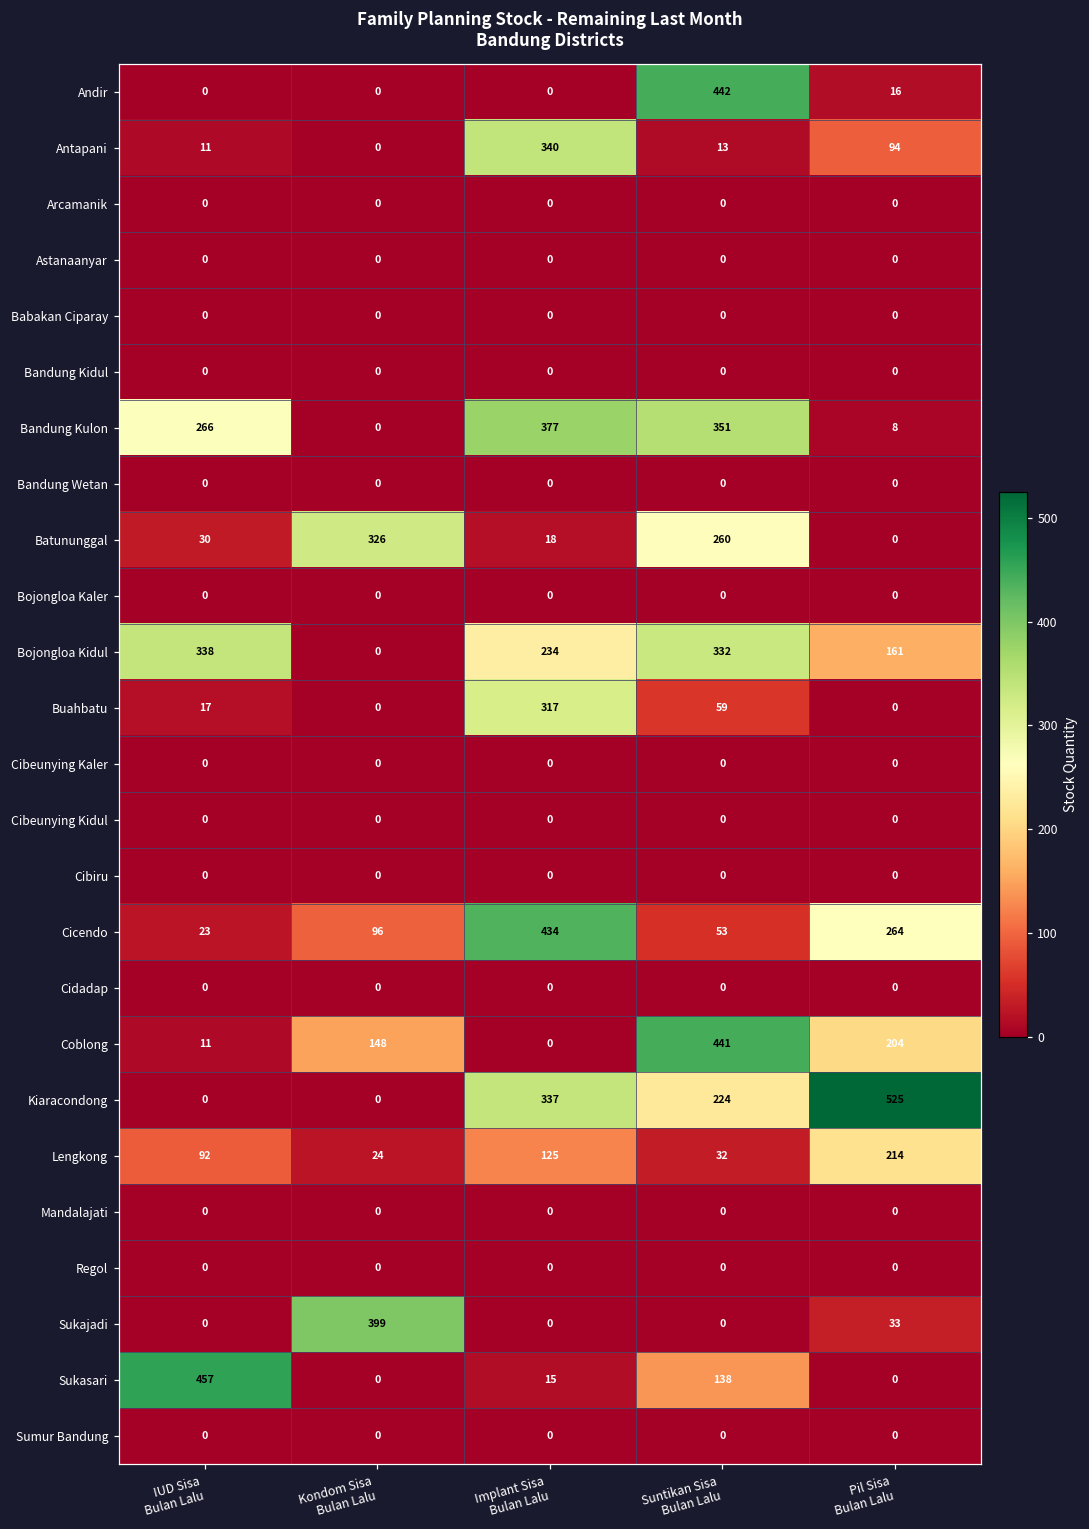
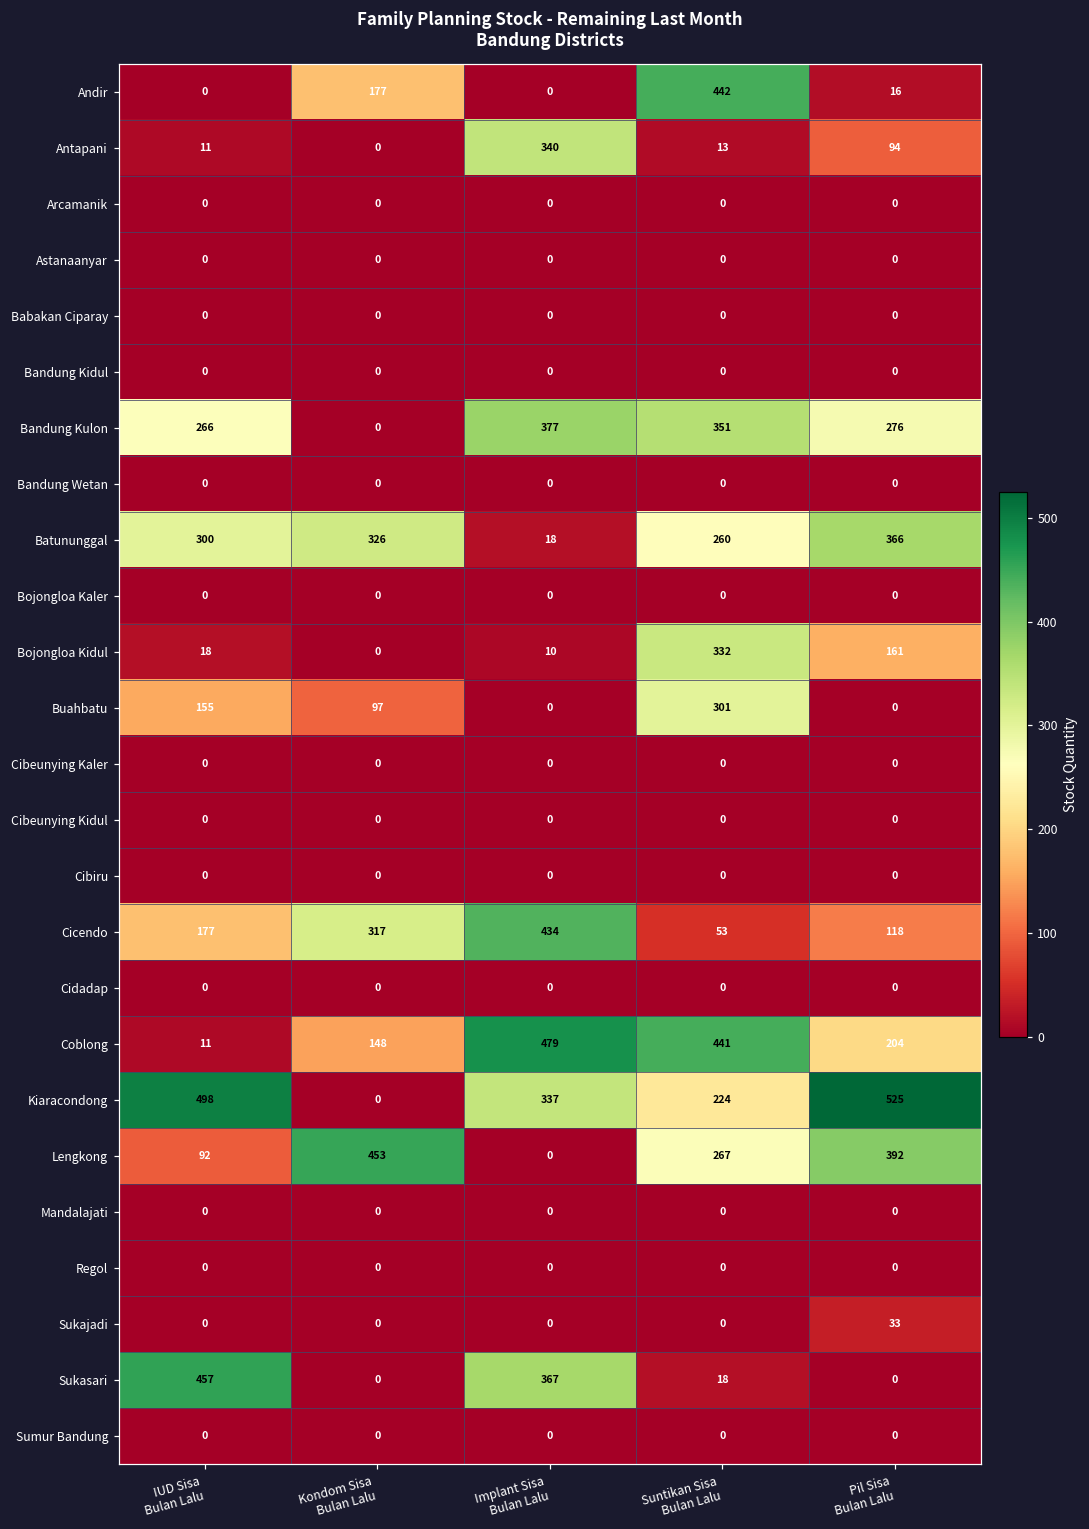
Andir, Kondom Sisa Bulan Lalu: 0 -> 177
Bandung Kulon, Pil Sisa Bulan Lalu: 8 -> 276
Batununggal, IUD Sisa Bulan Lalu: 30 -> 300
Batununggal, Pil Sisa Bulan Lalu: 0 -> 366
Bojongloa Kidul, IUD Sisa Bulan Lalu: 338 -> 18
Bojongloa Kidul, Implant Sisa Bulan Lalu: 234 -> 10
Buahbatu, IUD Sisa Bulan Lalu: 17 -> 155
Buahbatu, Kondom Sisa Bulan Lalu: 0 -> 97
Buahbatu, Implant Sisa Bulan Lalu: 317 -> 0
Buahbatu, Suntikan Sisa Bulan Lalu: 59 -> 301
Cicendo, IUD Sisa Bulan Lalu: 23 -> 177
Cicendo, Kondom Sisa Bulan Lalu: 96 -> 317
Cicendo, Pil Sisa Bulan Lalu: 264 -> 118
Coblong, Implant Sisa Bulan Lalu: 0 -> 479
Kiaracondong, IUD Sisa Bulan Lalu: 0 -> 498
Lengkong, Kondom Sisa Bulan Lalu: 24 -> 453
Lengkong, Implant Sisa Bulan Lalu: 125 -> 0
Lengkong, Suntikan Sisa Bulan Lalu: 32 -> 267
Lengkong, Pil Sisa Bulan Lalu: 214 -> 392
Sukajadi, Kondom Sisa Bulan Lalu: 399 -> 0
Sukasari, Implant Sisa Bulan Lalu: 15 -> 367
Sukasari, Suntikan Sisa Bulan Lalu: 138 -> 18
